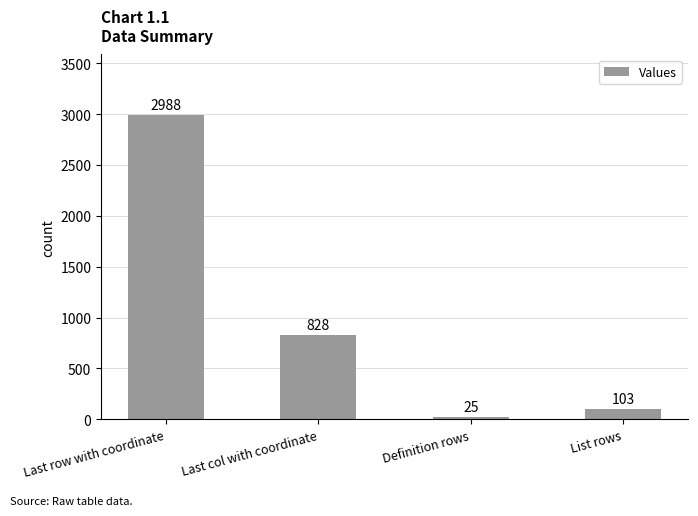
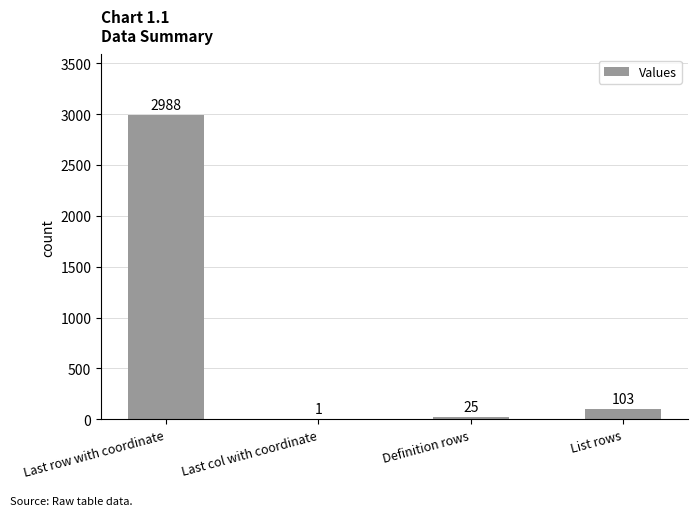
Last col with coordinate: 828 -> 1
